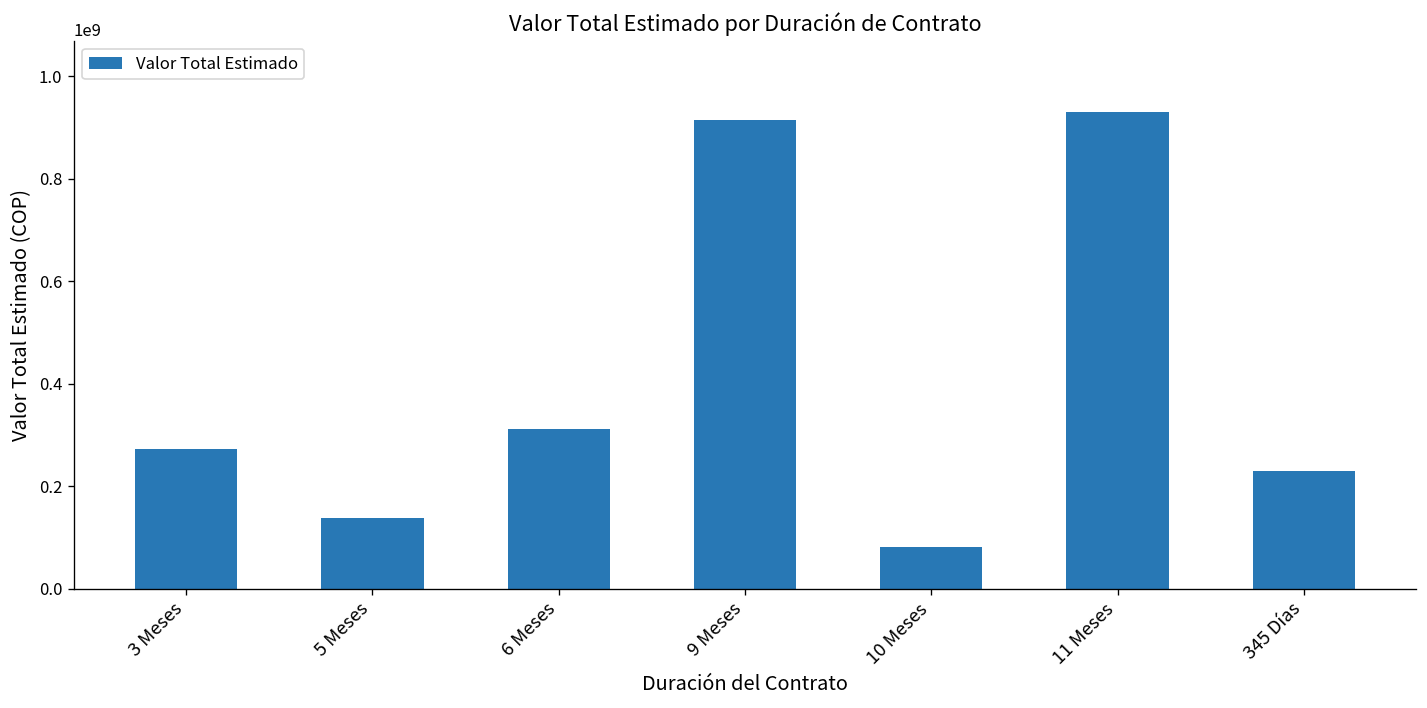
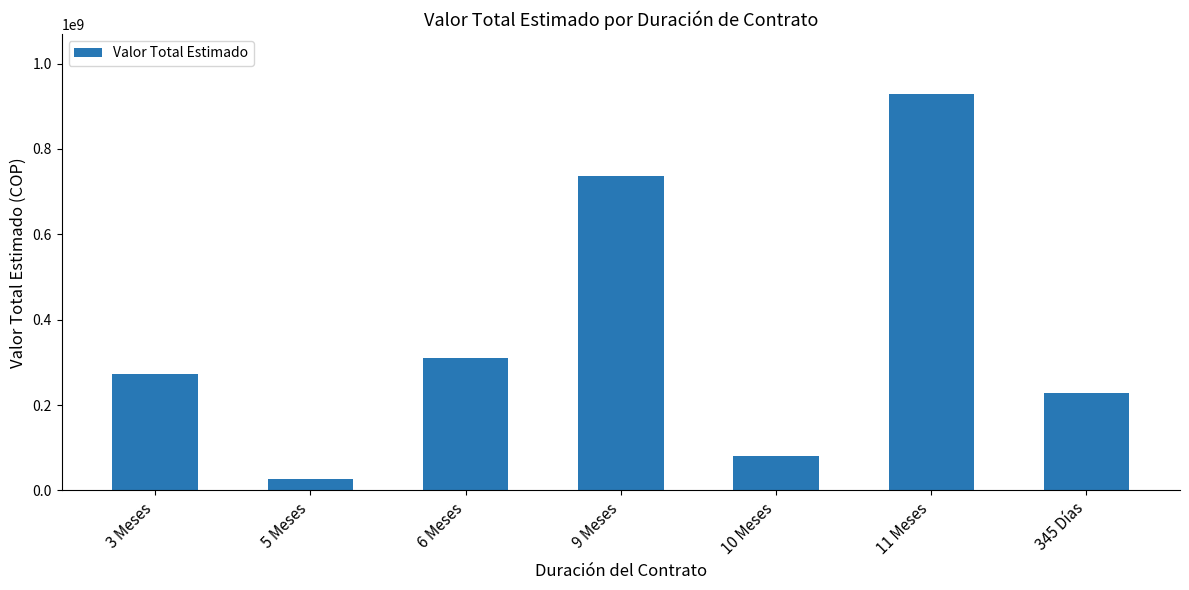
5 Meses: 140000000 -> 30000000
9 Meses: 920000000 -> 740000000
